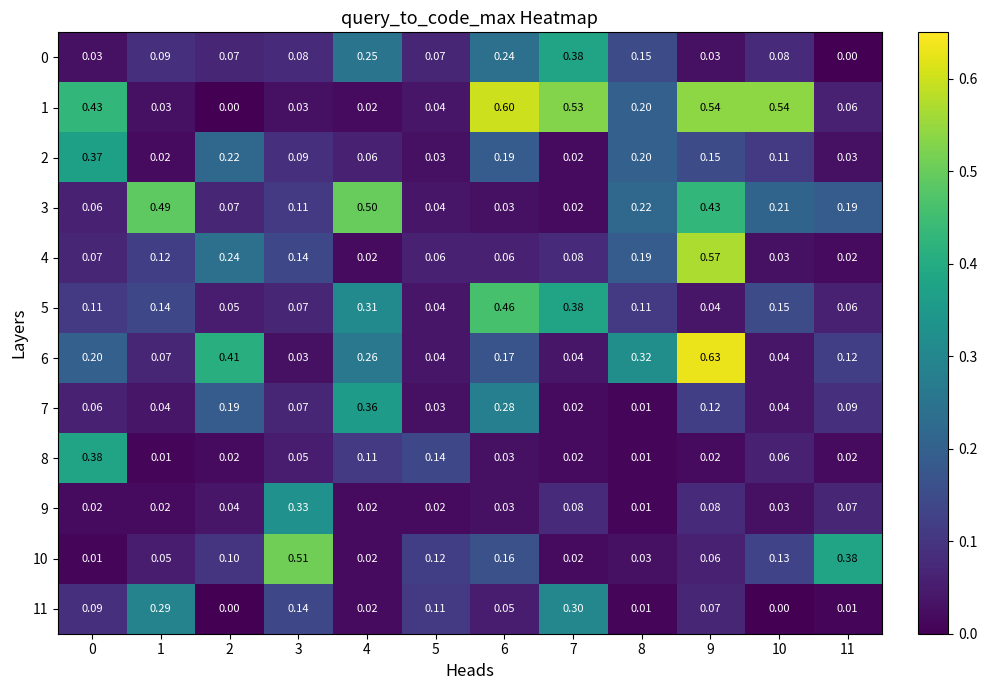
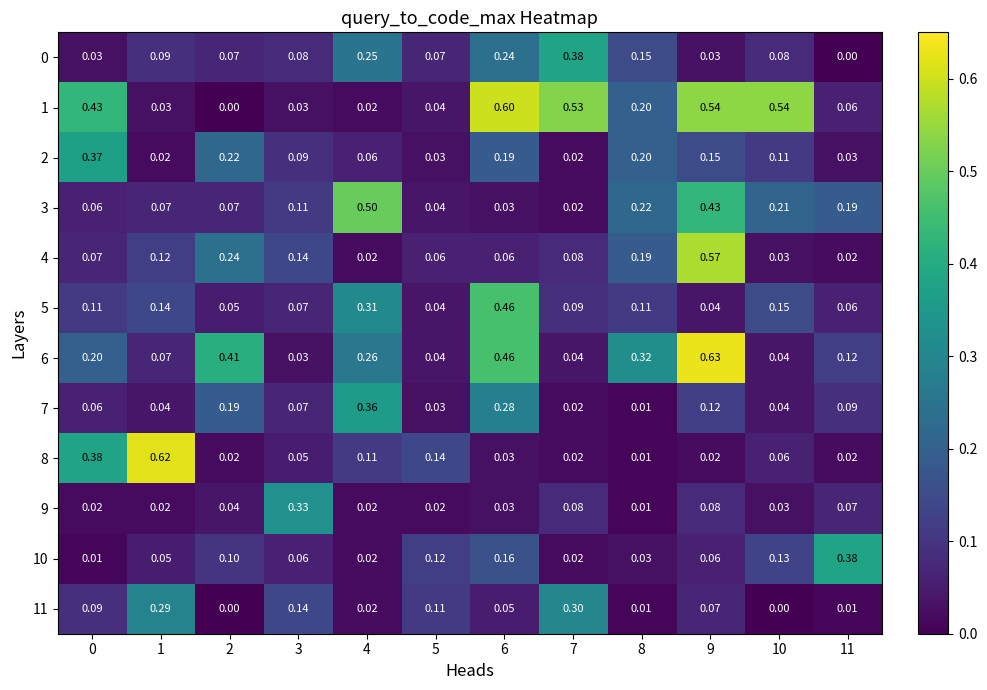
3, 1: 0.49 -> 0.07
5, 7: 0.38 -> 0.09
6, 6: 0.17 -> 0.46
8, 1: 0.01 -> 0.62
10, 3: 0.51 -> 0.06
